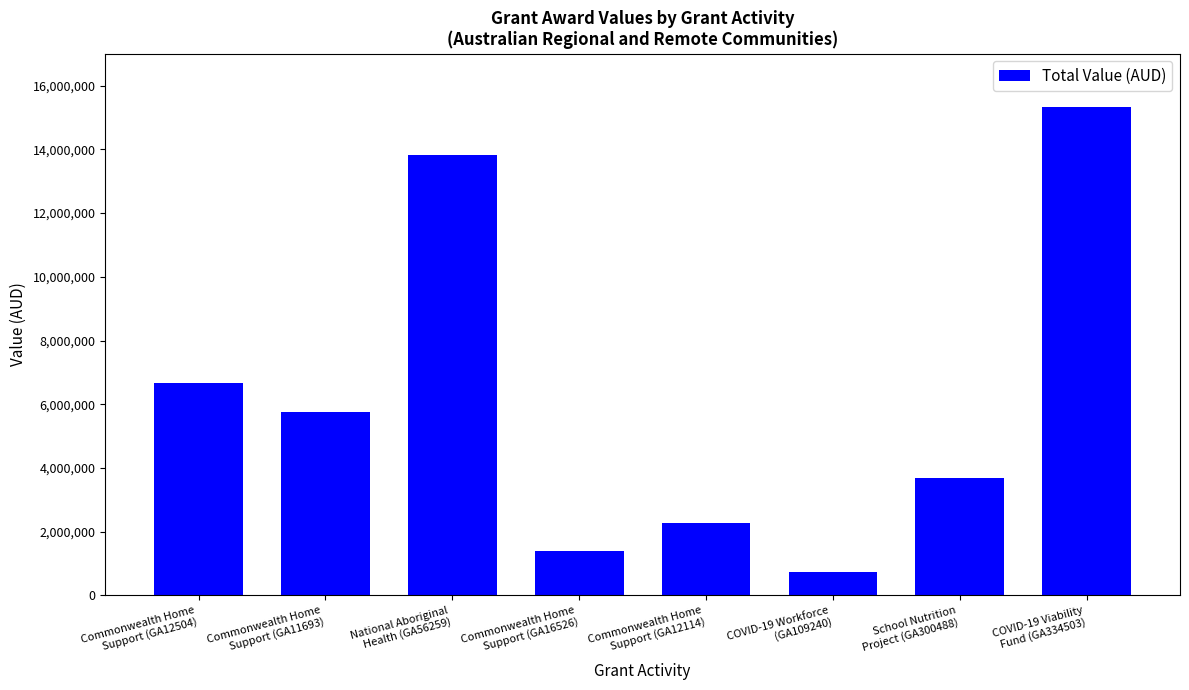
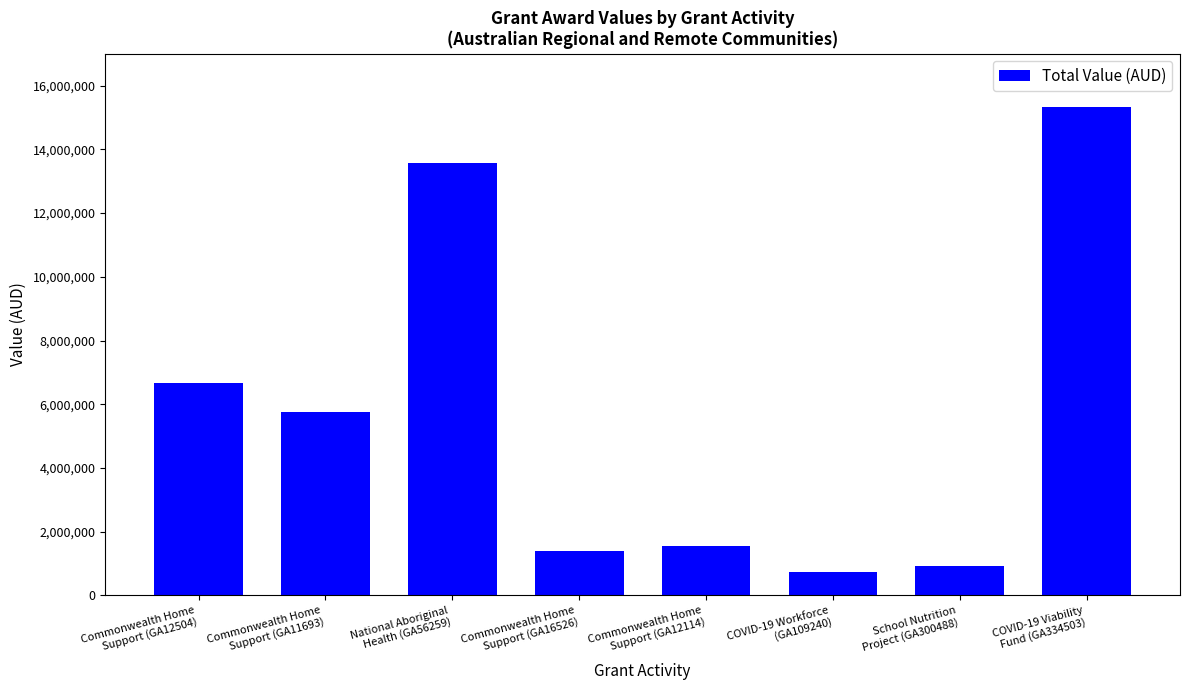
National Aboriginal Health (GA56259): 13,800,000 -> 13,600,000
Commonwealth Home Support (GA12114): 2,300,000 -> 1,600,000
School Nutrition Project (GA300488): 3,700,000 -> 900,000
